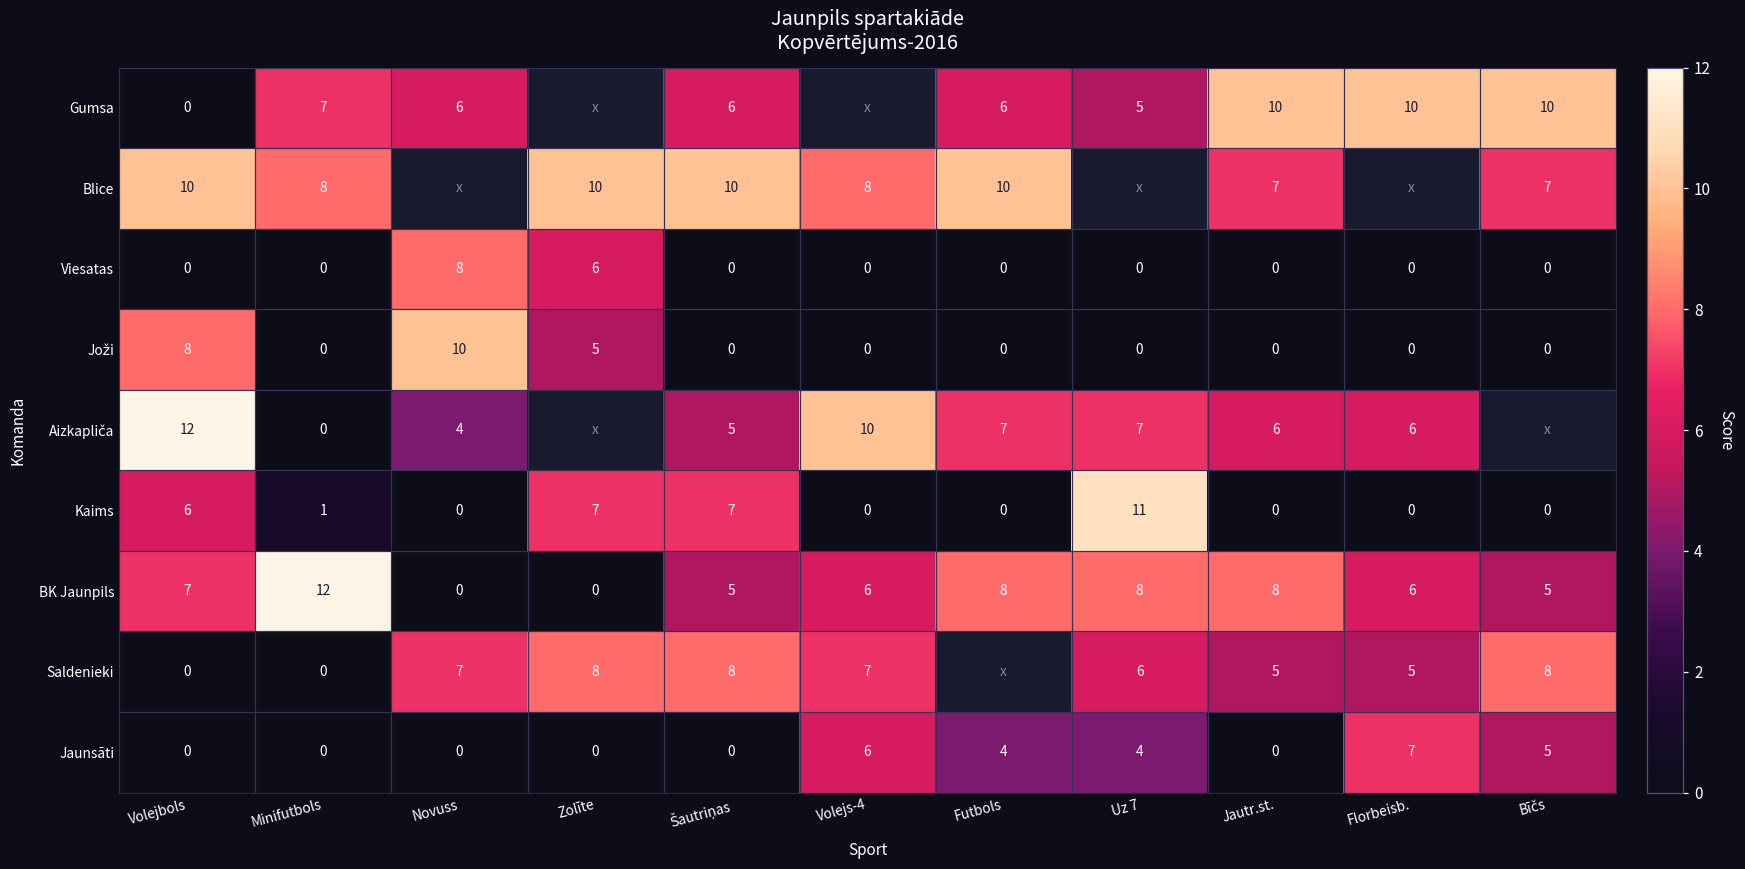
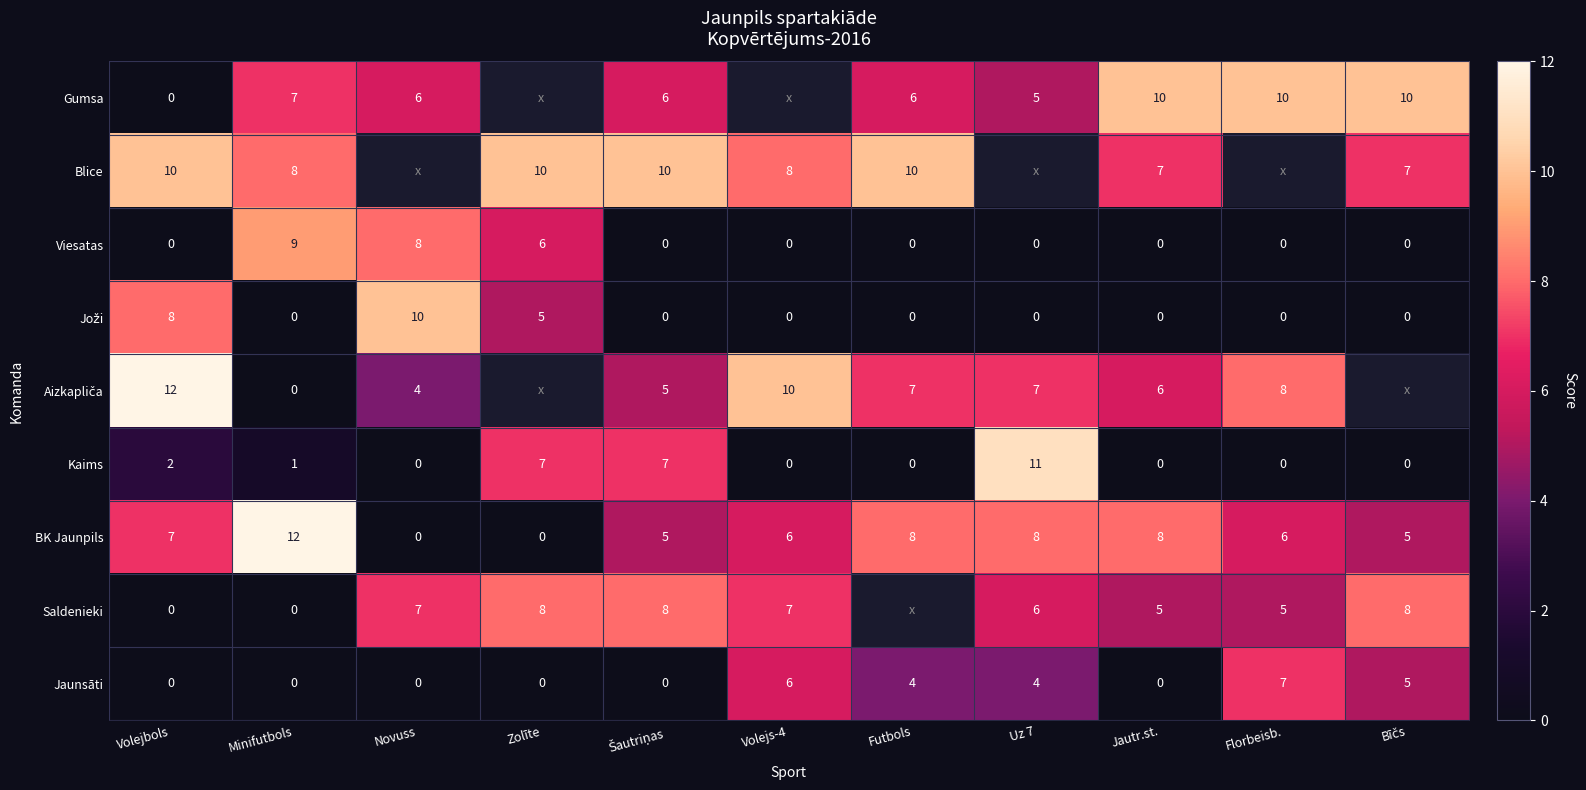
Viesatas, Minifutbols: 0 -> 9
Aizkapliča, Florbeisb.: 6 -> 8
Kaims, Volejbols: 6 -> 2
